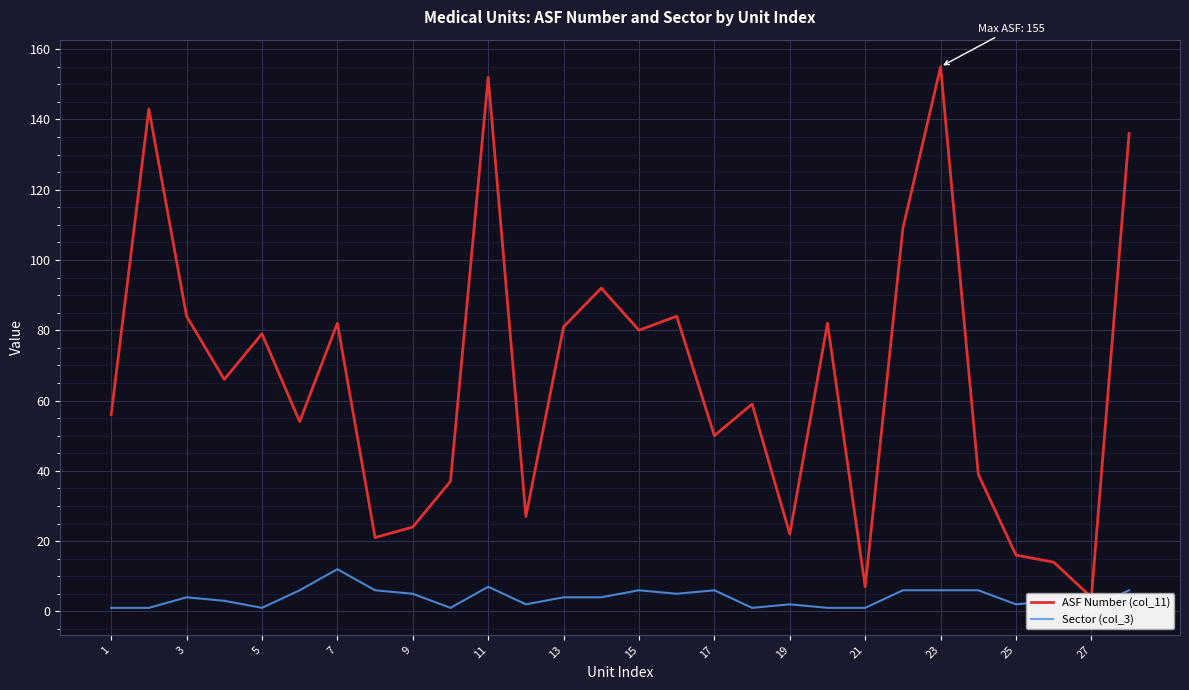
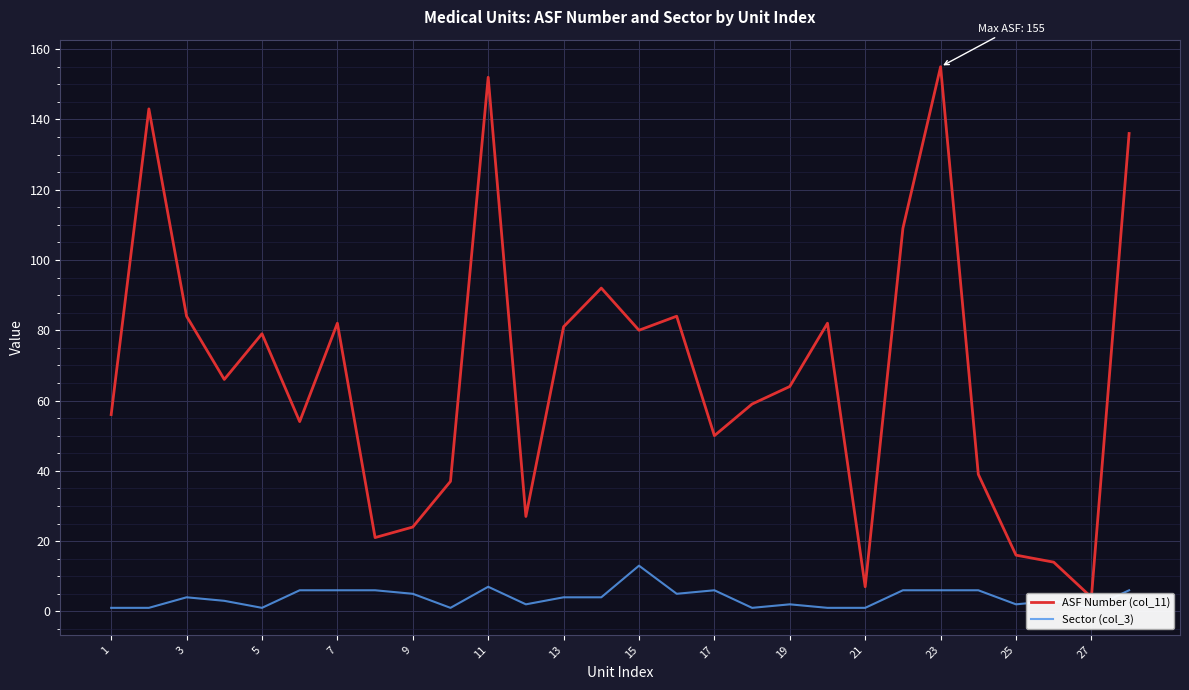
Sector (col_3), 7: 12 -> 6
Sector (col_3), 15: 6 -> 13
ASF Number (col_11), 19: 22 -> 64
